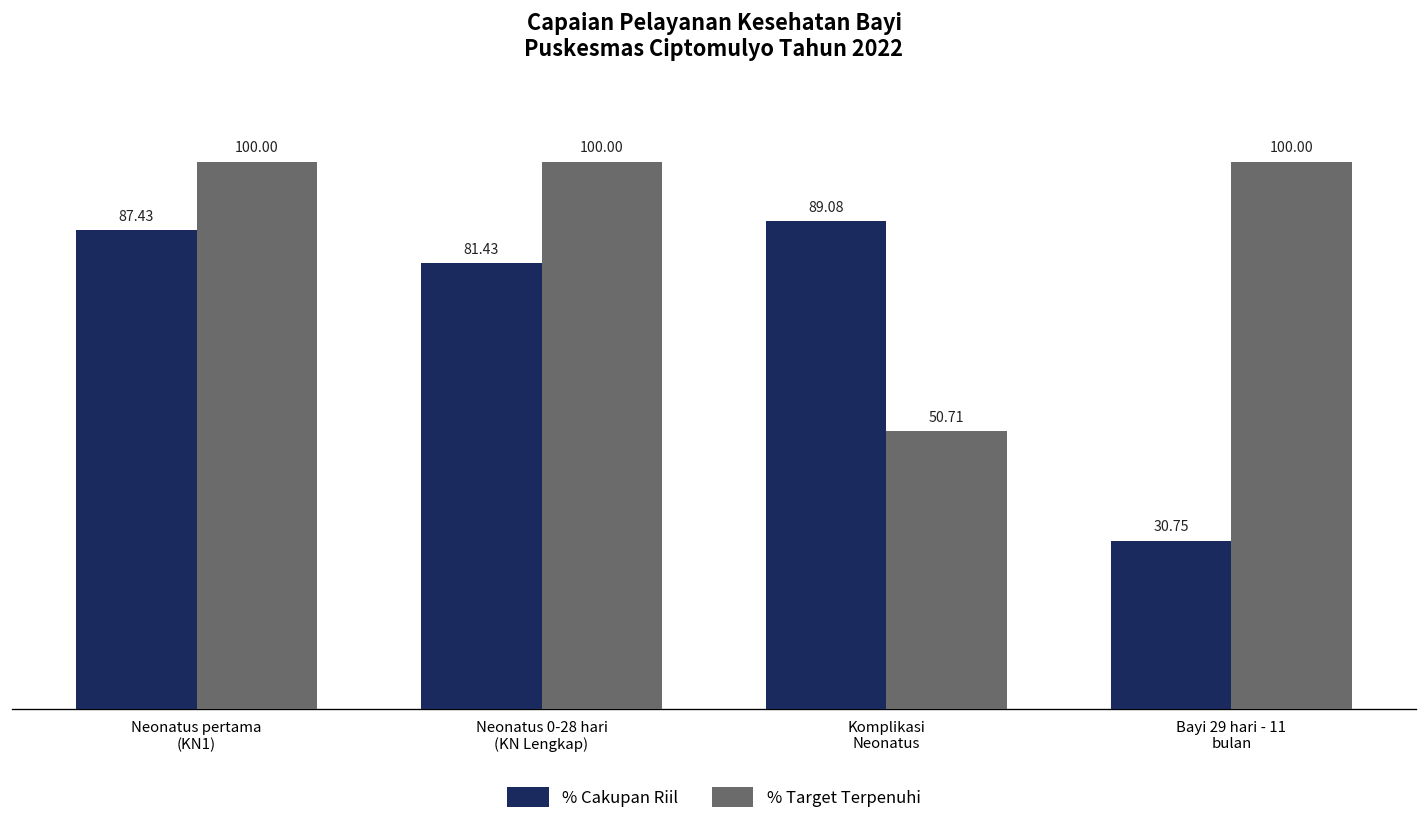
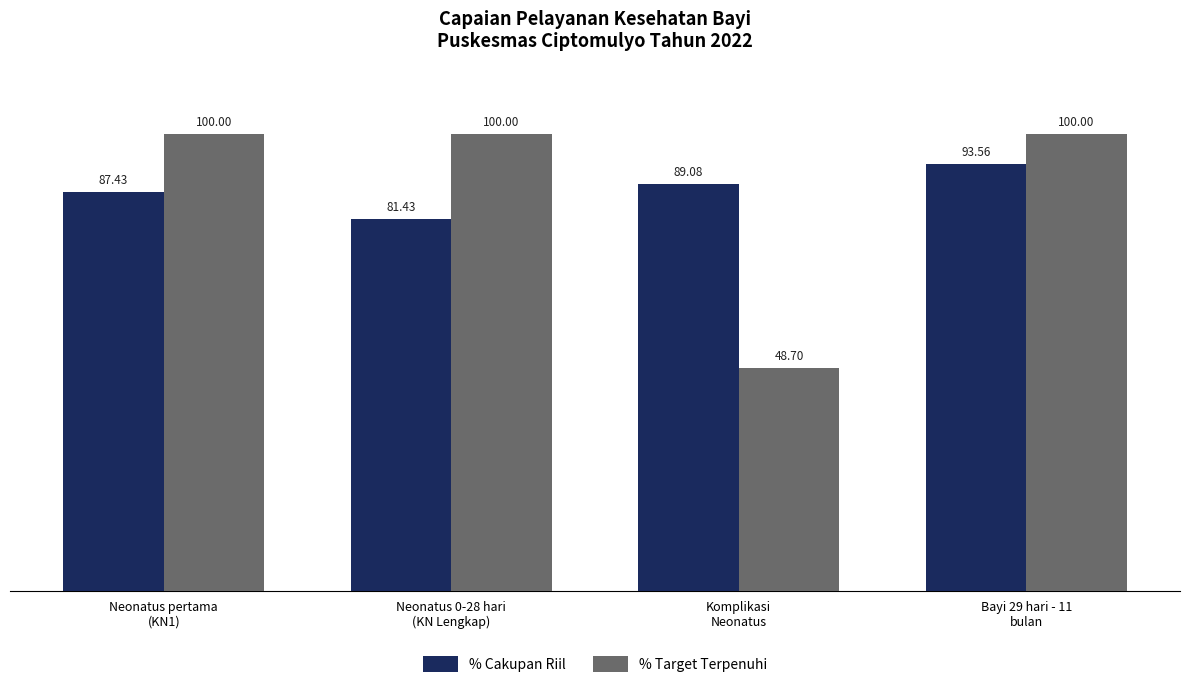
% Target Terpenuhi, Komplikasi Neonatus: 50.71 -> 48.70
% Cakupan Riil, Bayi 29 hari - 11 bulan: 30.75 -> 93.56
